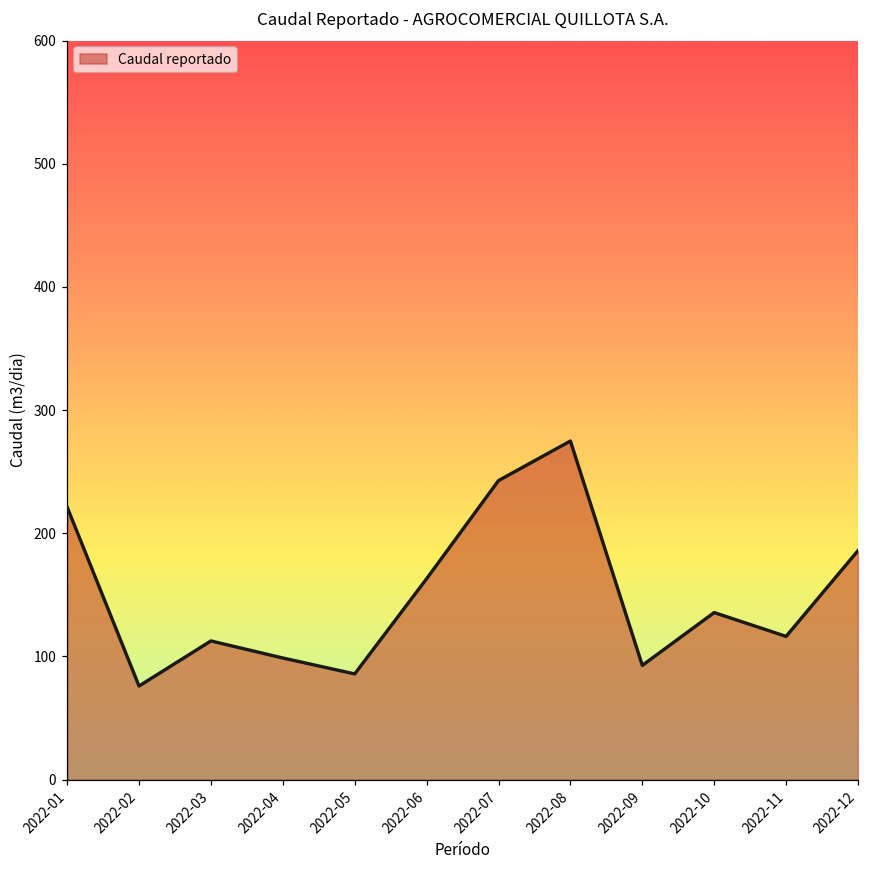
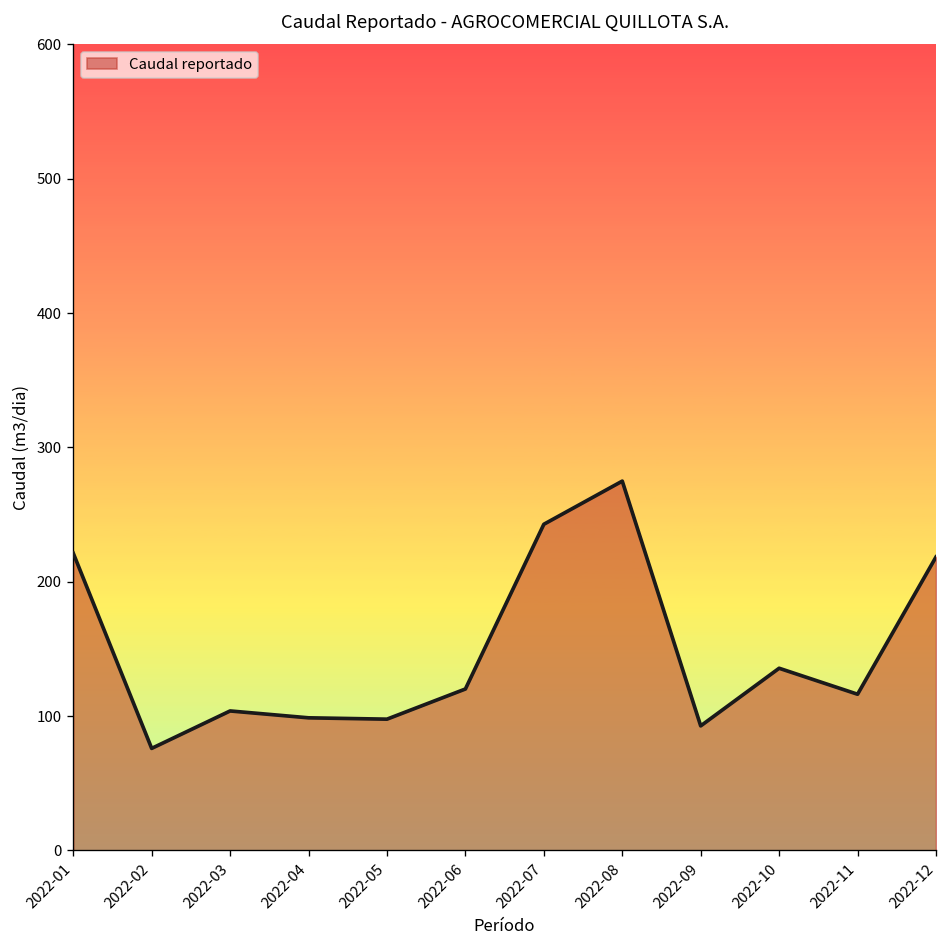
2022-03: 113 -> 104
2022-05: 86 -> 98
2022-06: 163 -> 120
2022-12: 186 -> 218
